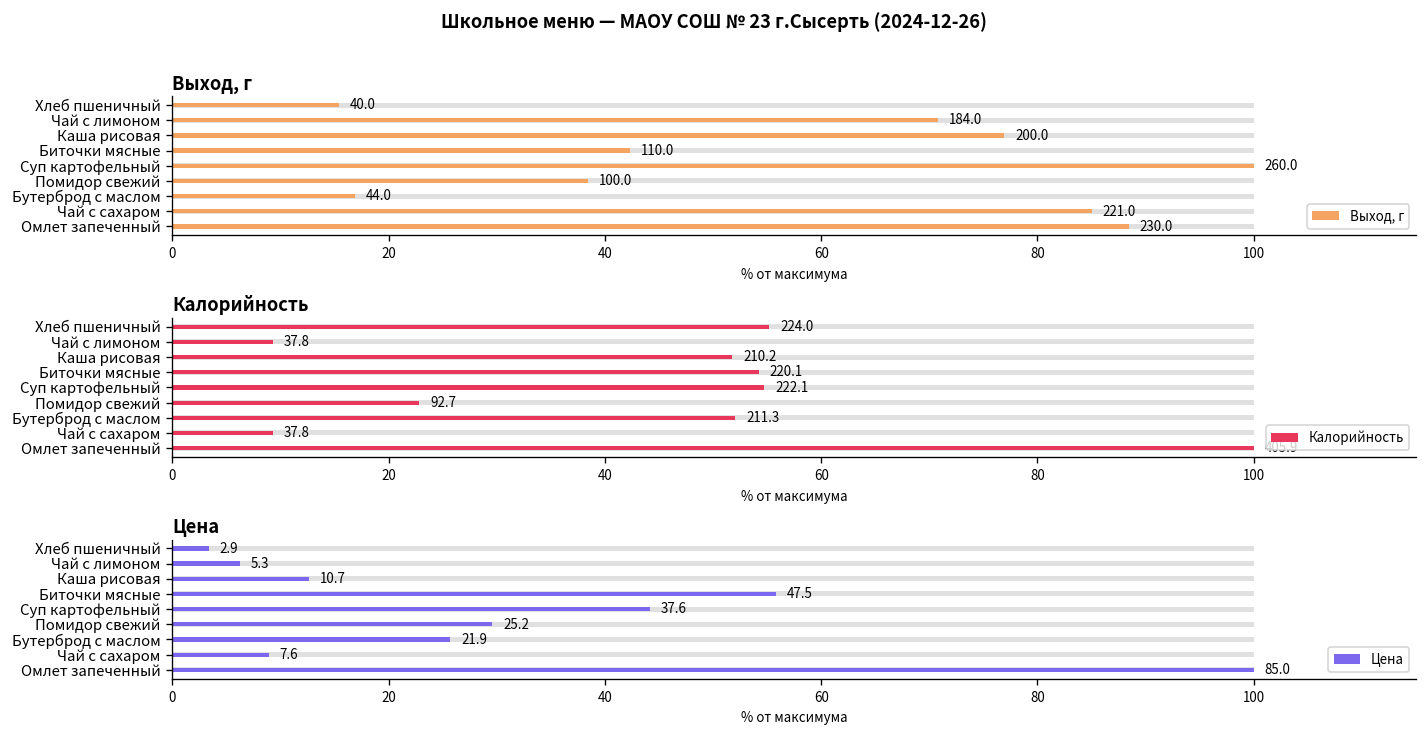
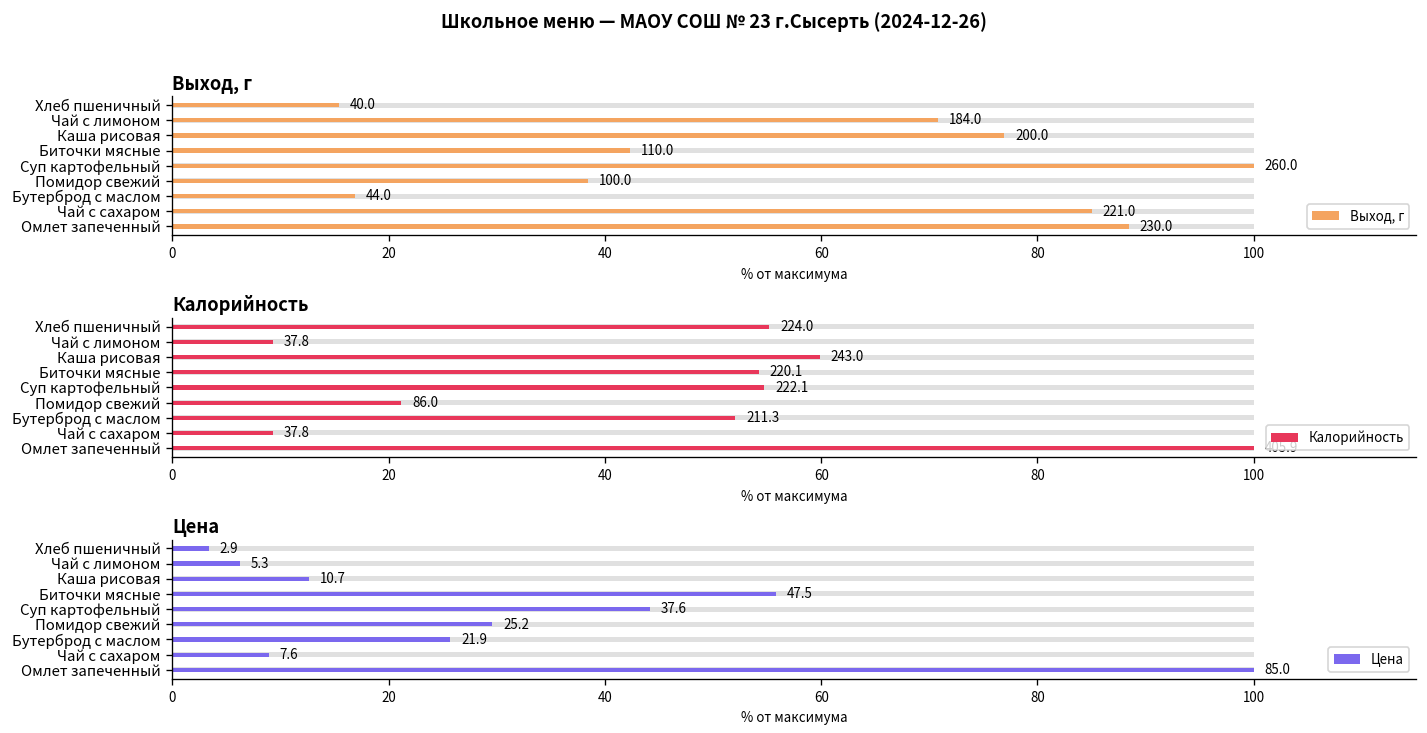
Калорийность, Калорийность, Каша рисовая: 210.2 -> 243.0
Калорийность, Калорийность, Помидор свежий: 92.7 -> 86.0
